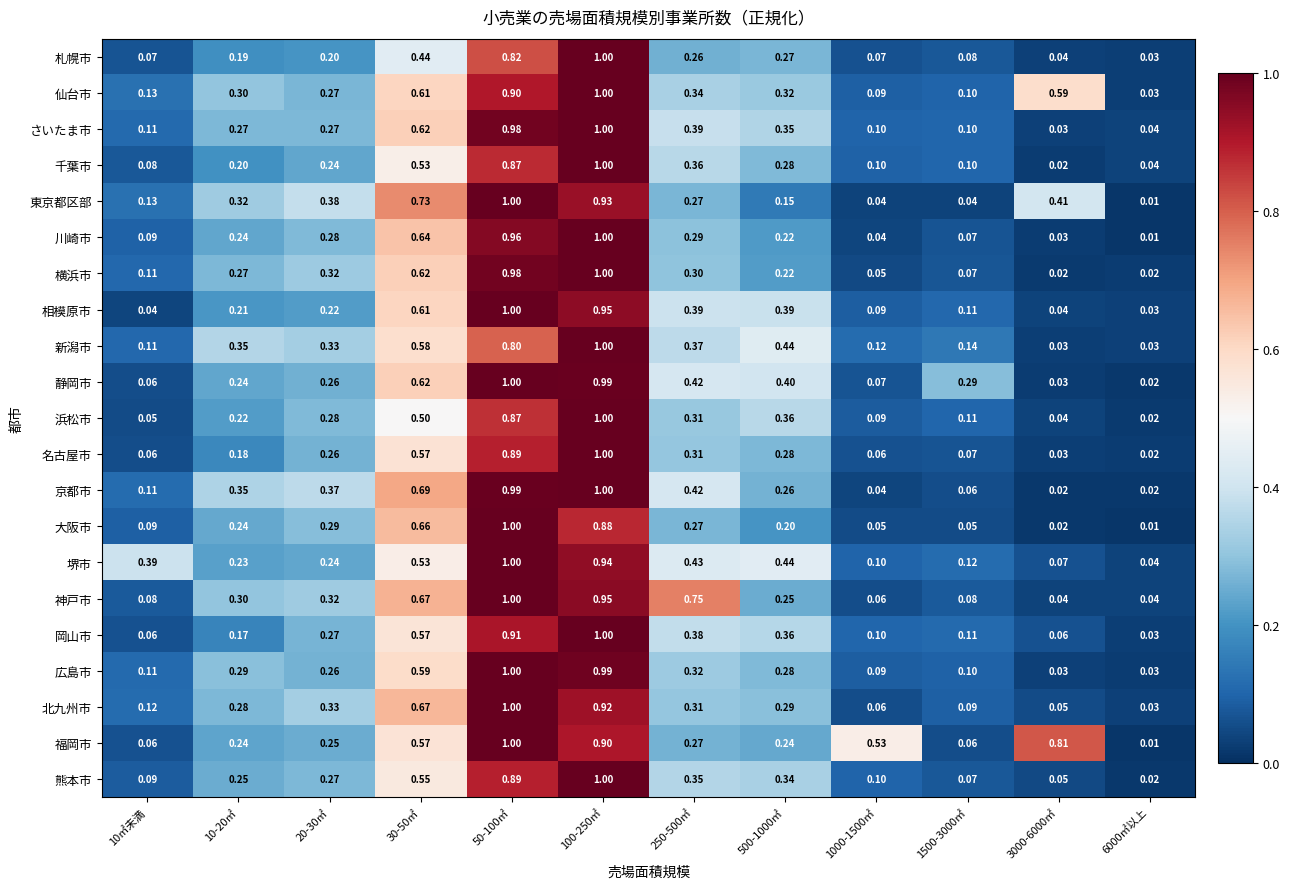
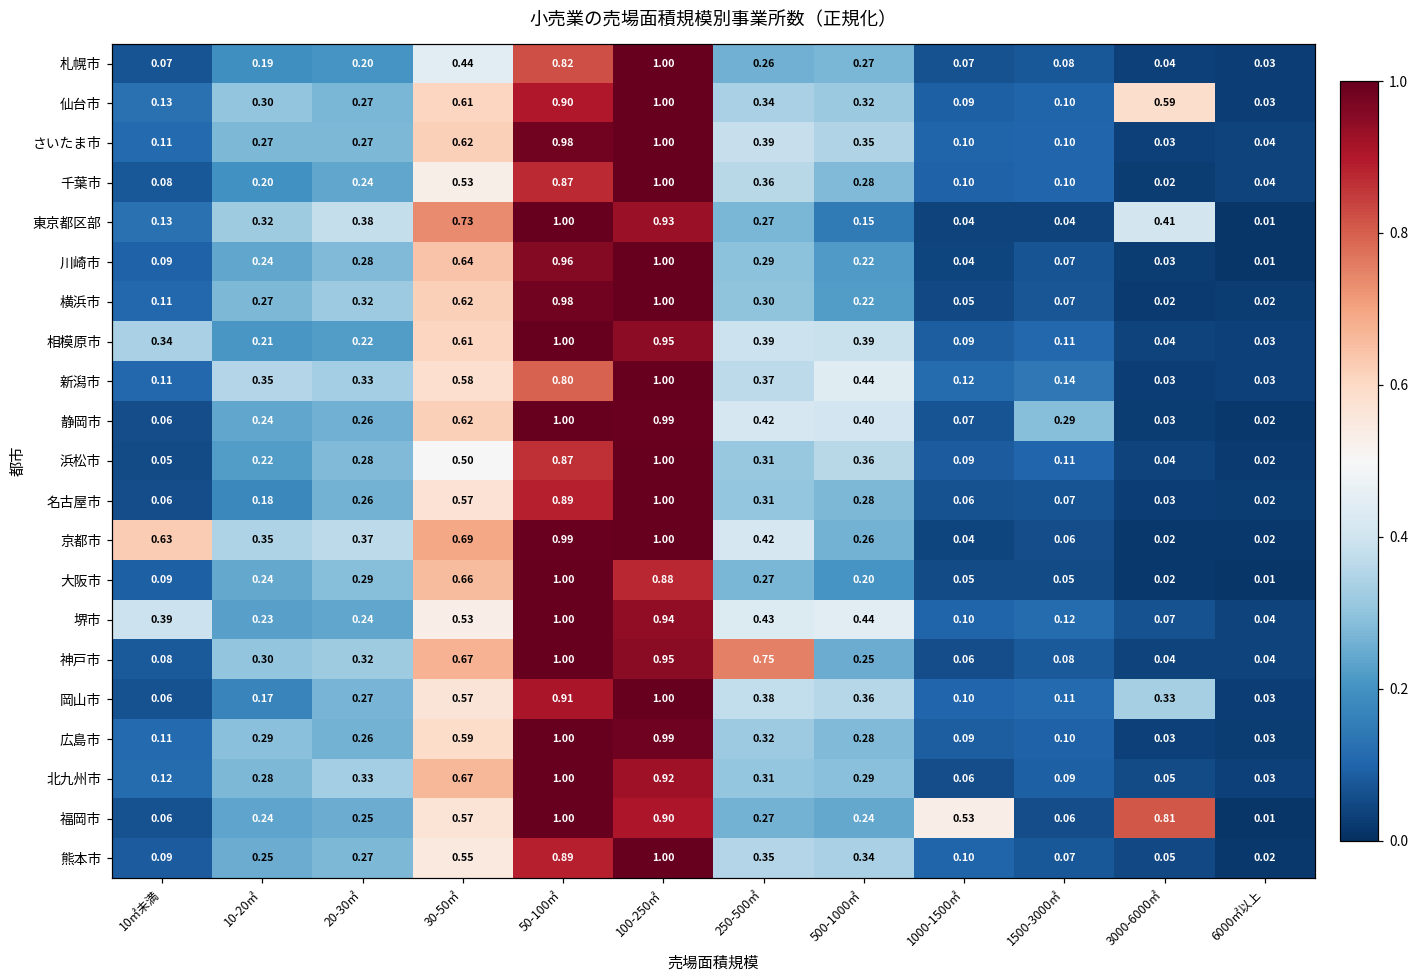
相模原市, 10㎡未満: 0.04 -> 0.34
京都市, 10㎡未満: 0.11 -> 0.63
岡山市, 3000-6000㎡: 0.06 -> 0.33
